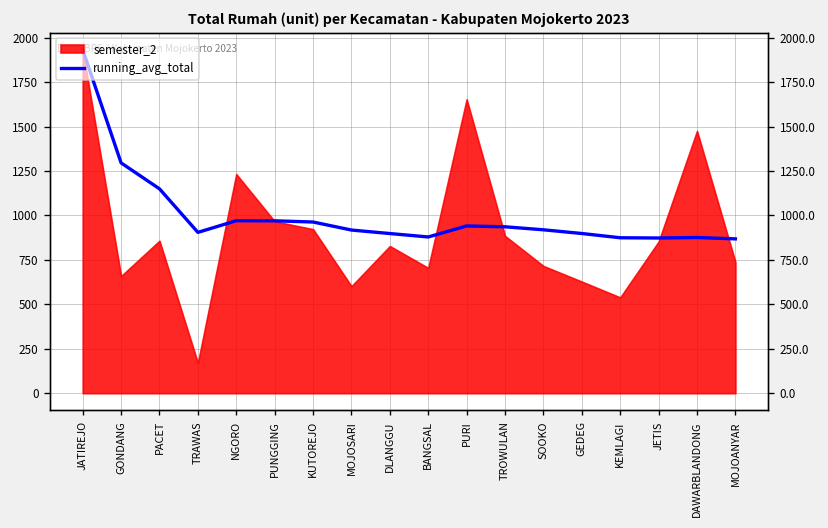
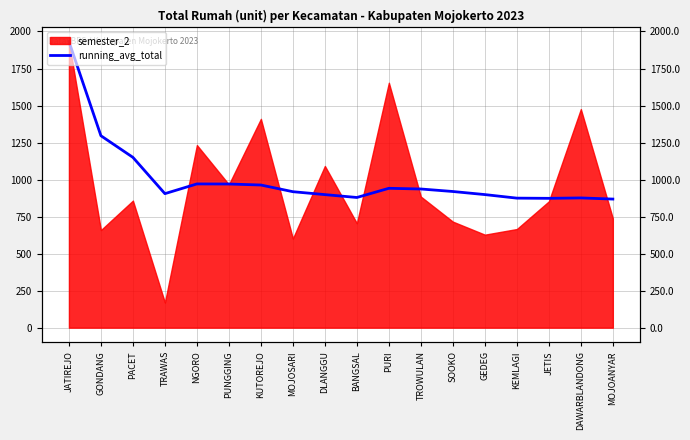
semester_2, KUTOREJO: 920 -> 1410
semester_2, DLANGGU: 830 -> 1090
semester_2, KEMLAGI: 540 -> 670
